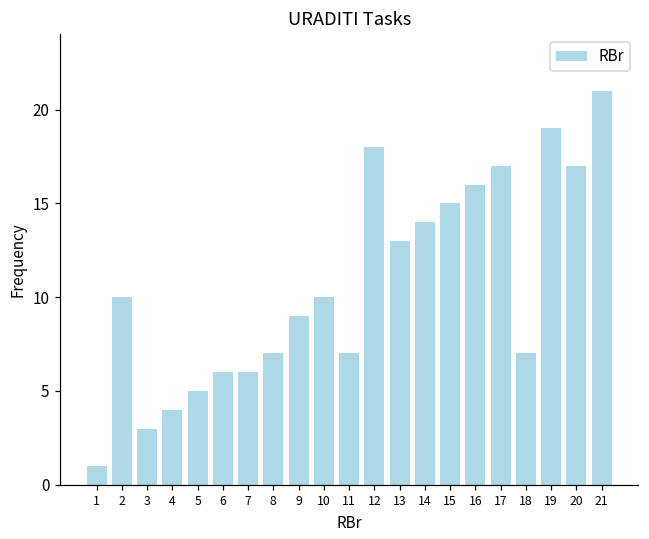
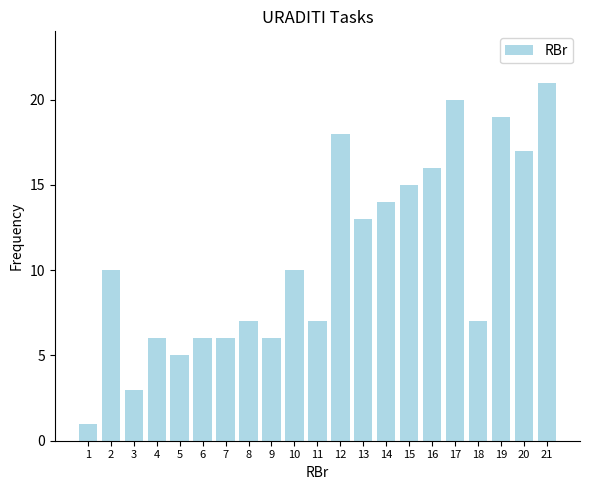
4: 4 -> 6
9: 9 -> 6
17: 17 -> 20
